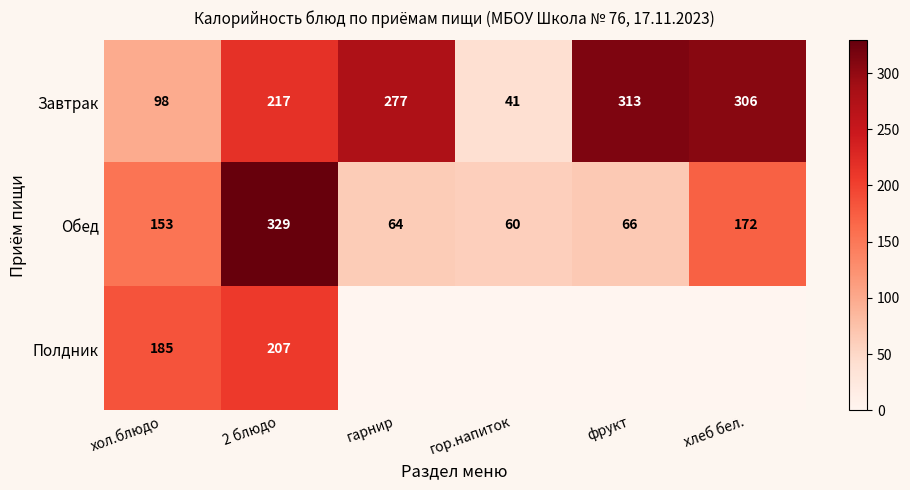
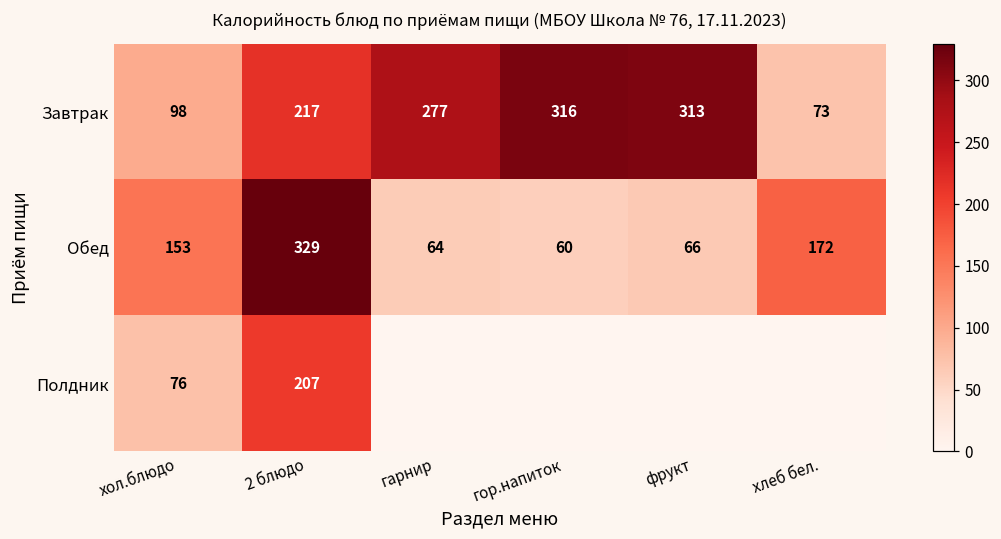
Завтрак, гор.напиток: 41 -> 316
Завтрак, хлеб бел.: 306 -> 73
Полдник, хол.блюдо: 185 -> 76
